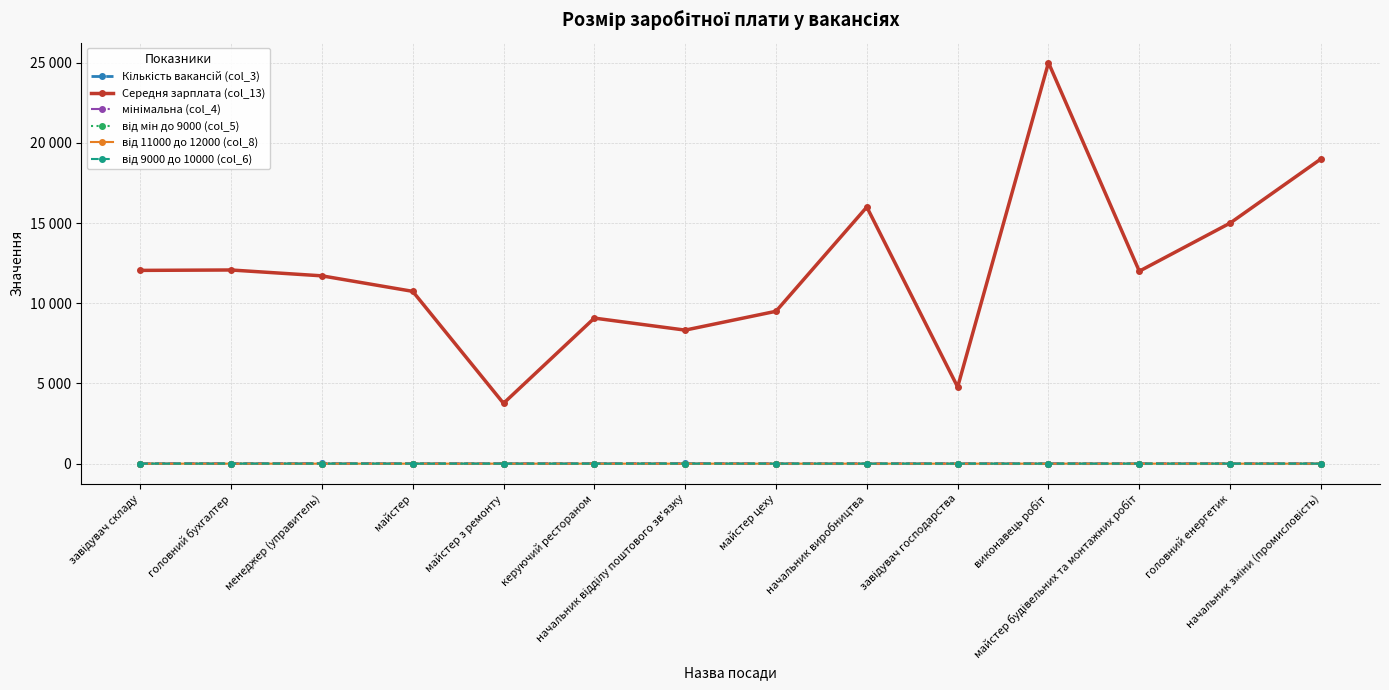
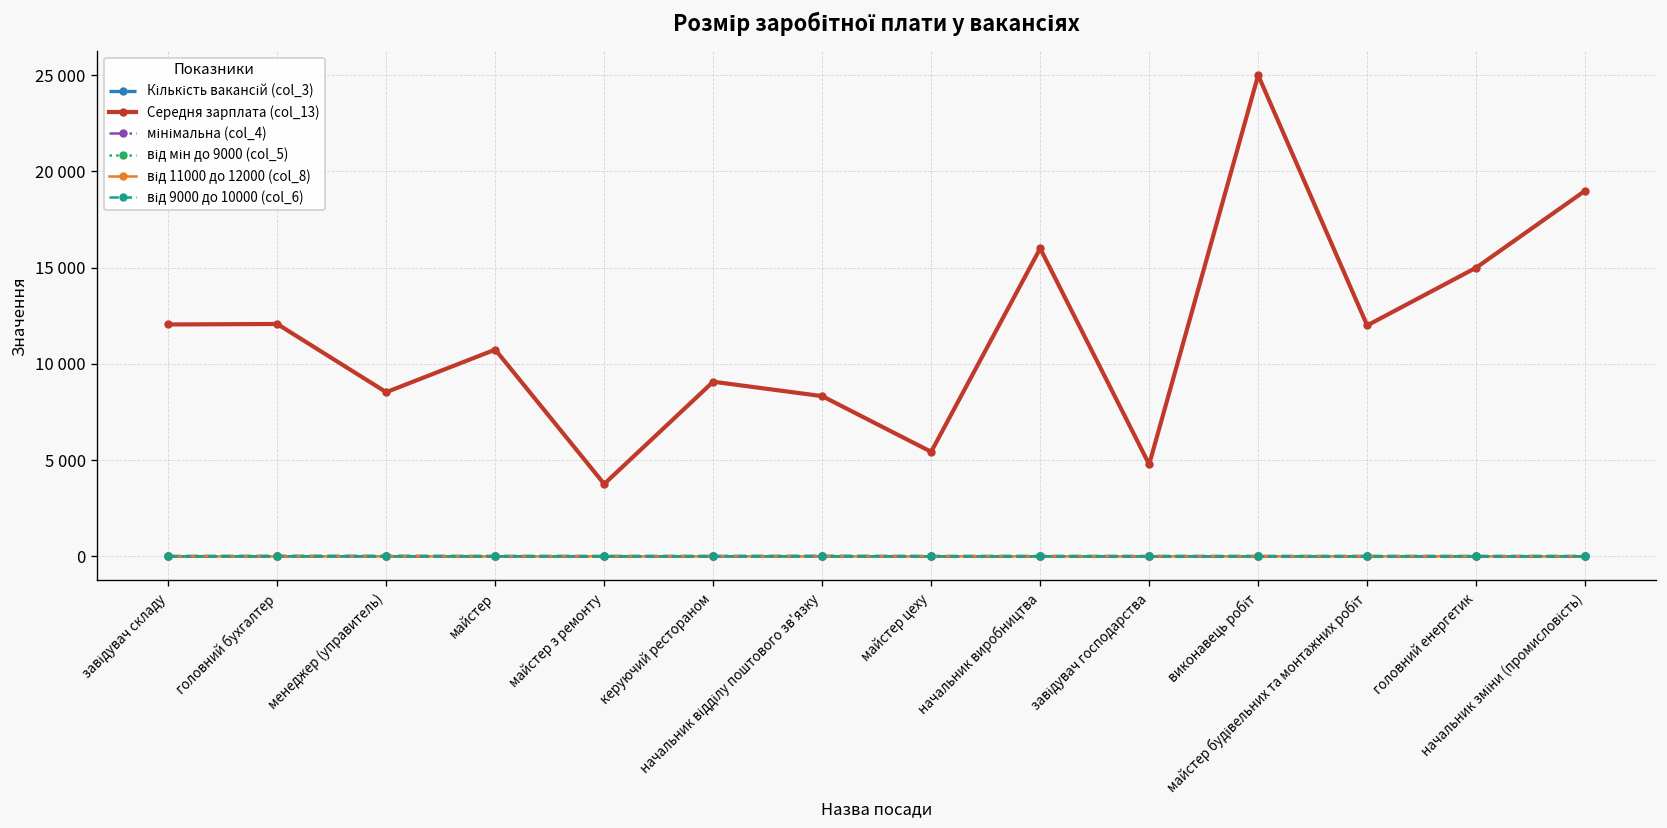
Середня зарплата (col_13), менеджер (управитель): 11700 -> 8500
Середня зарплата (col_13), майстер цеху: 9500 -> 5400
